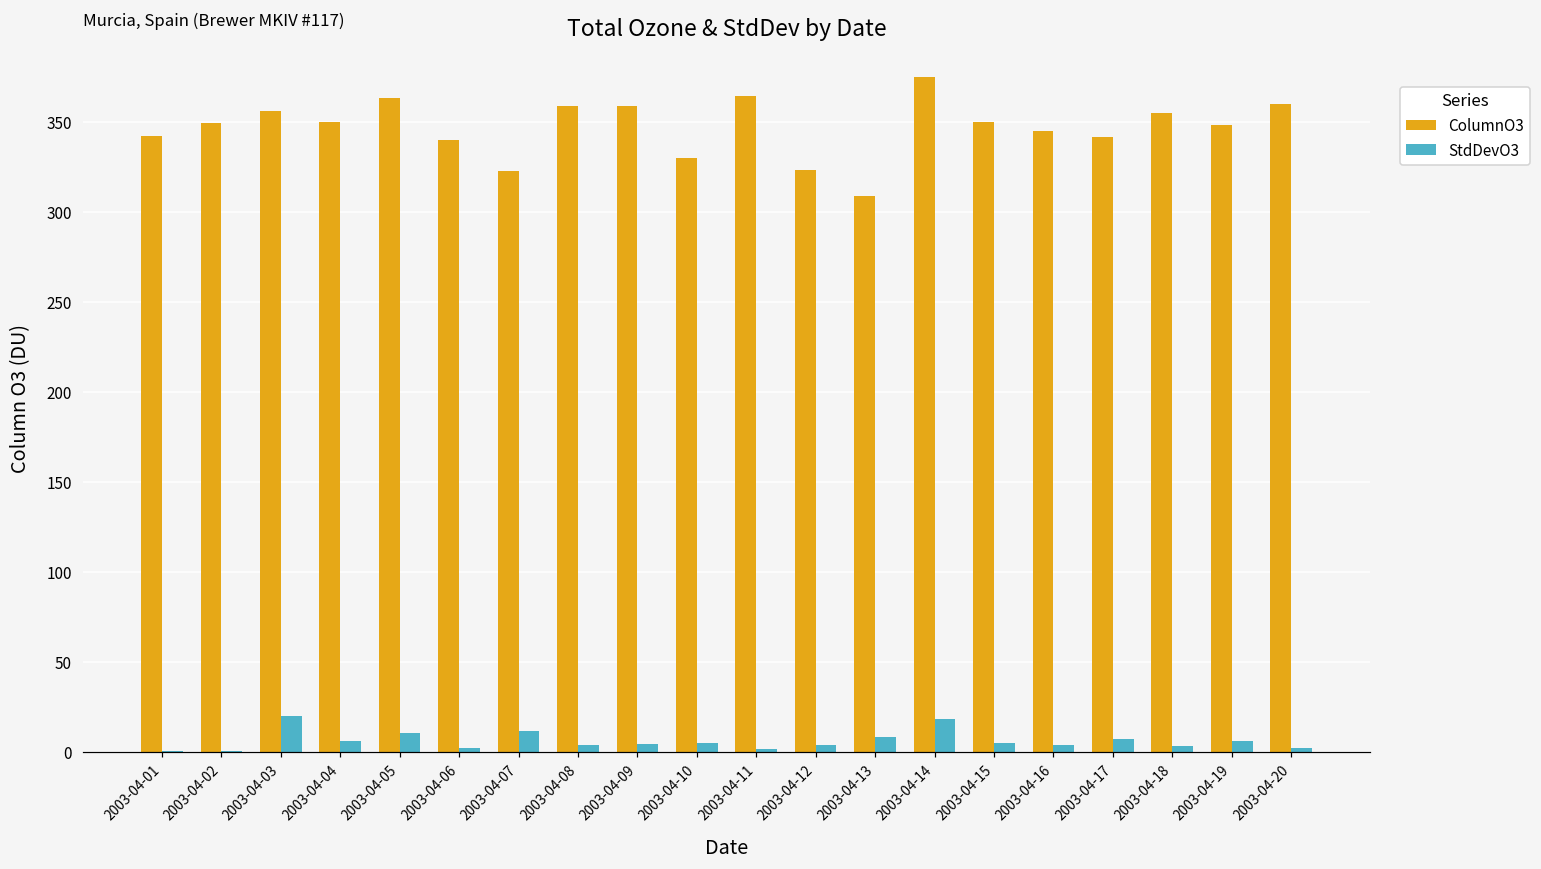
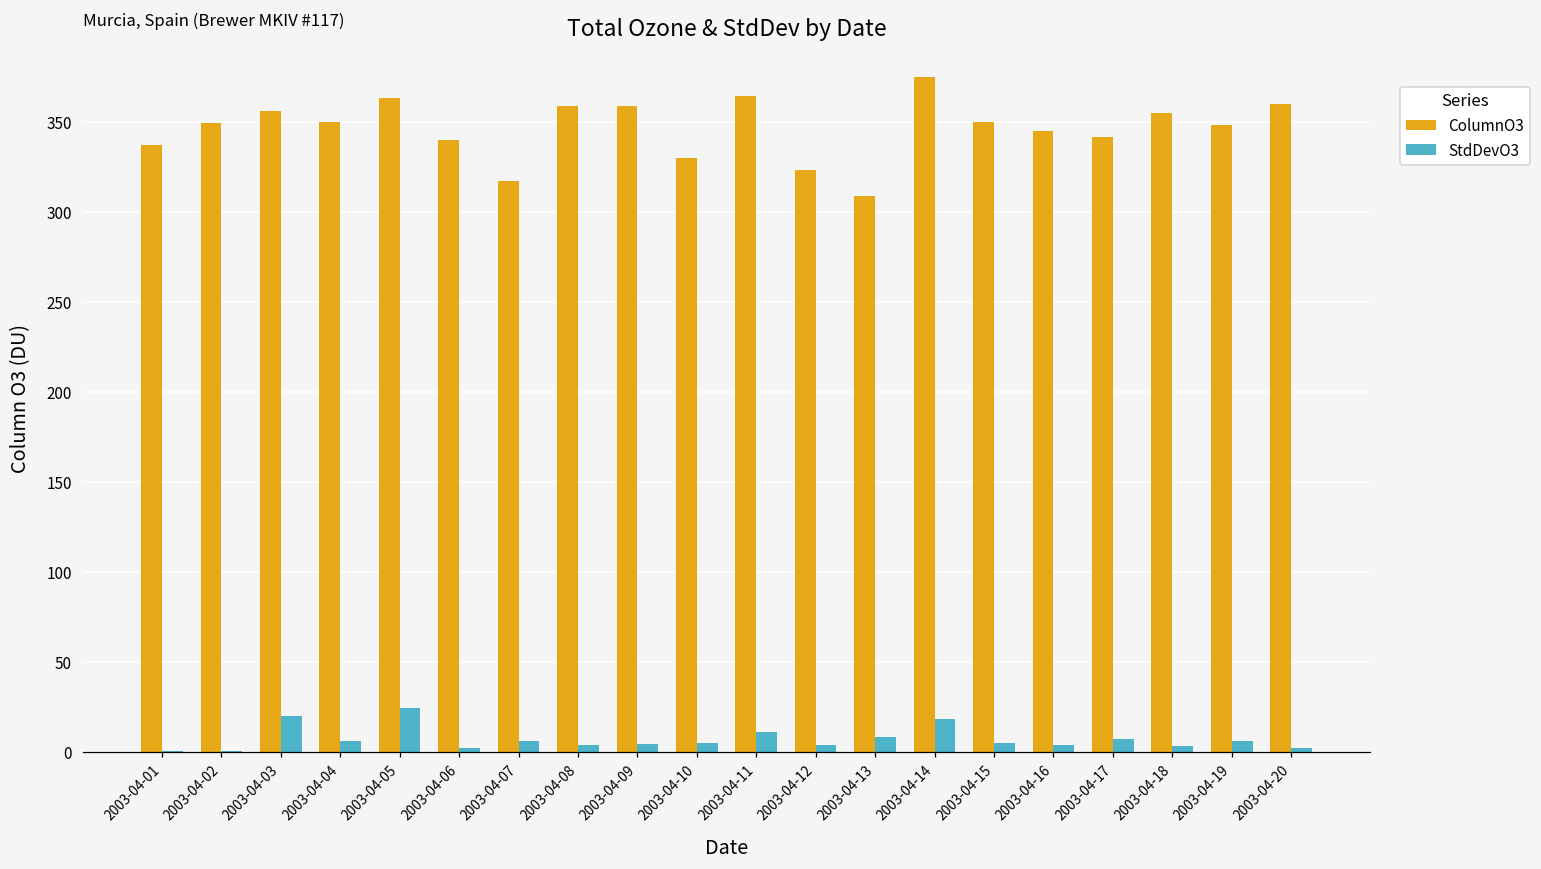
ColumnO3, 2003-04-01: 342 -> 337
StdDevO3, 2003-04-05: 10 -> 24
ColumnO3, 2003-04-07: 323 -> 317
StdDevO3, 2003-04-07: 11 -> 6
StdDevO3, 2003-04-11: 2 -> 11
